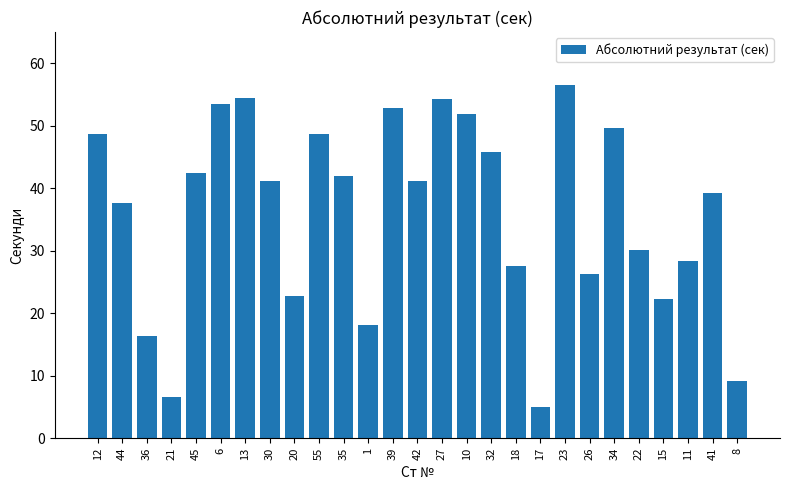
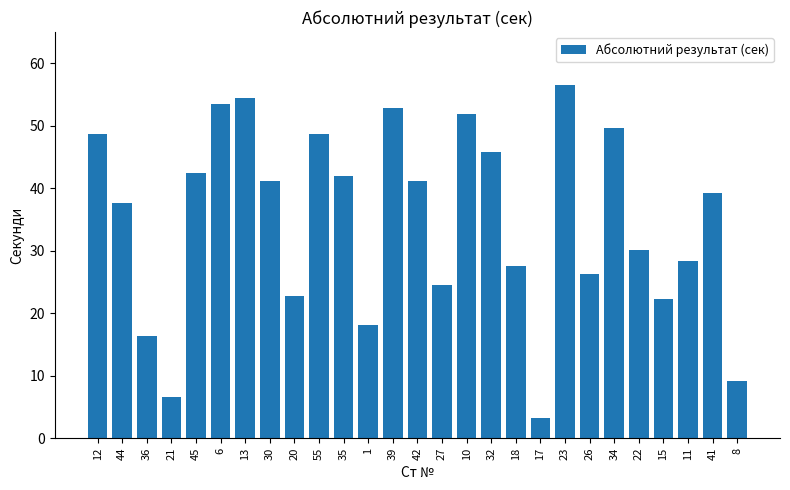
27: 54 -> 24
17: 5 -> 3
